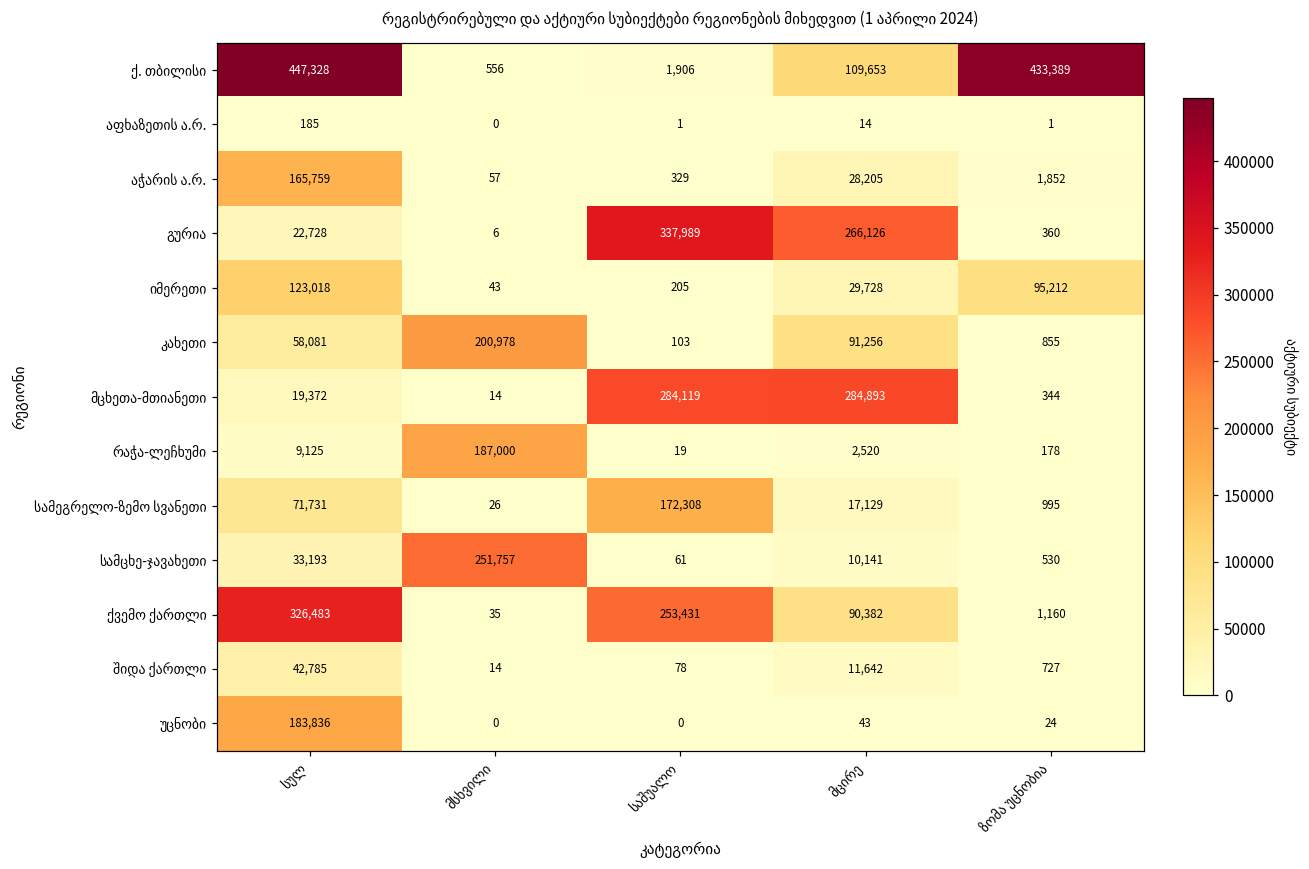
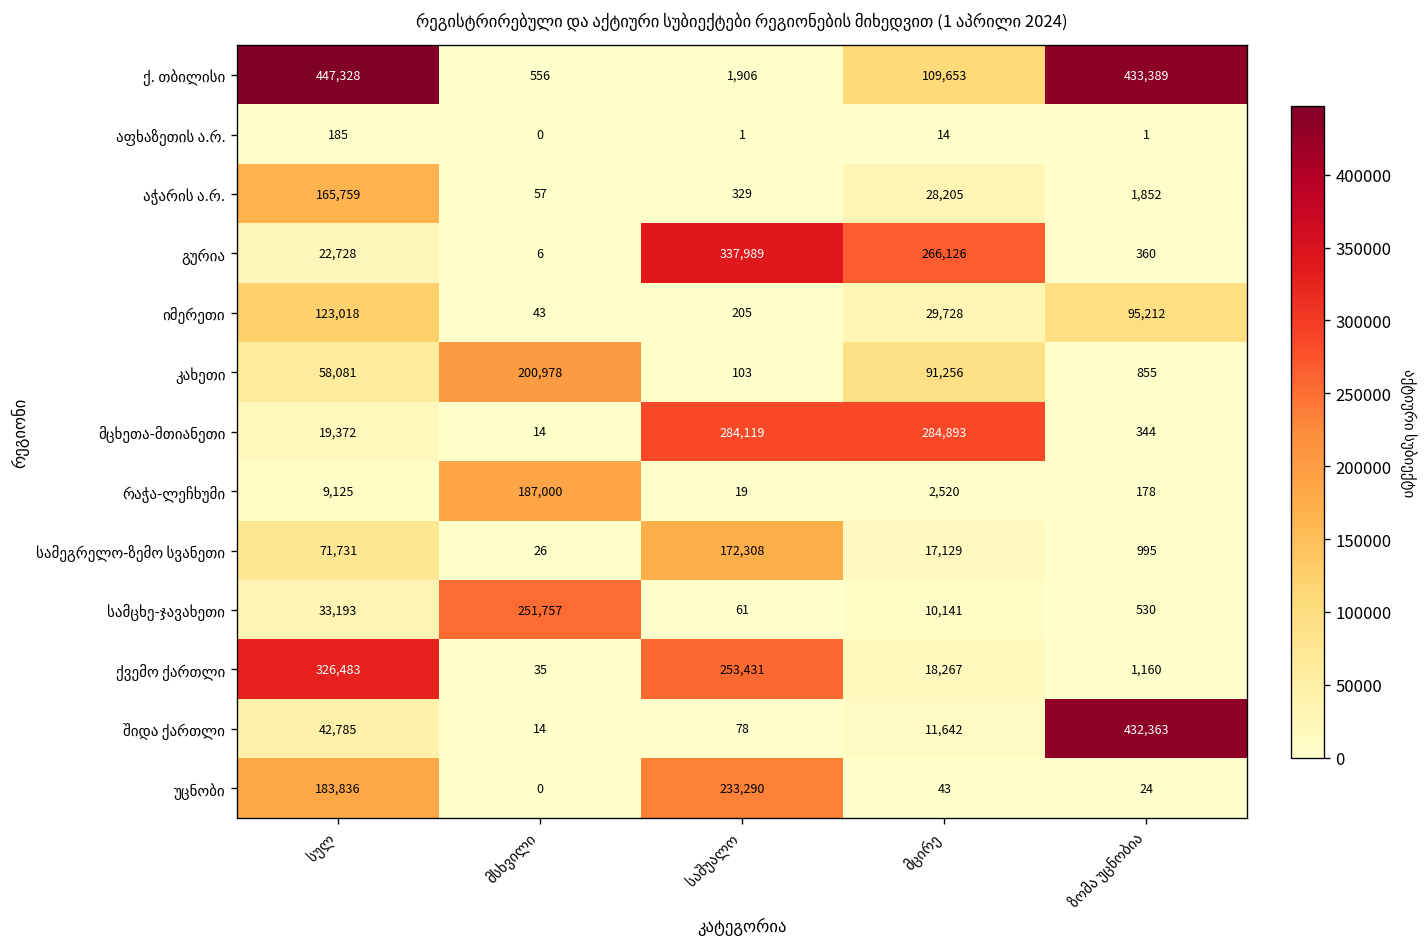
ქვემო ქართლი, მცირე: 90,382 -> 18,267
შიდა ქართლი, ზომა უცნობია: 727 -> 432,363
უცნობი, საშუალო: 0 -> 233,290
